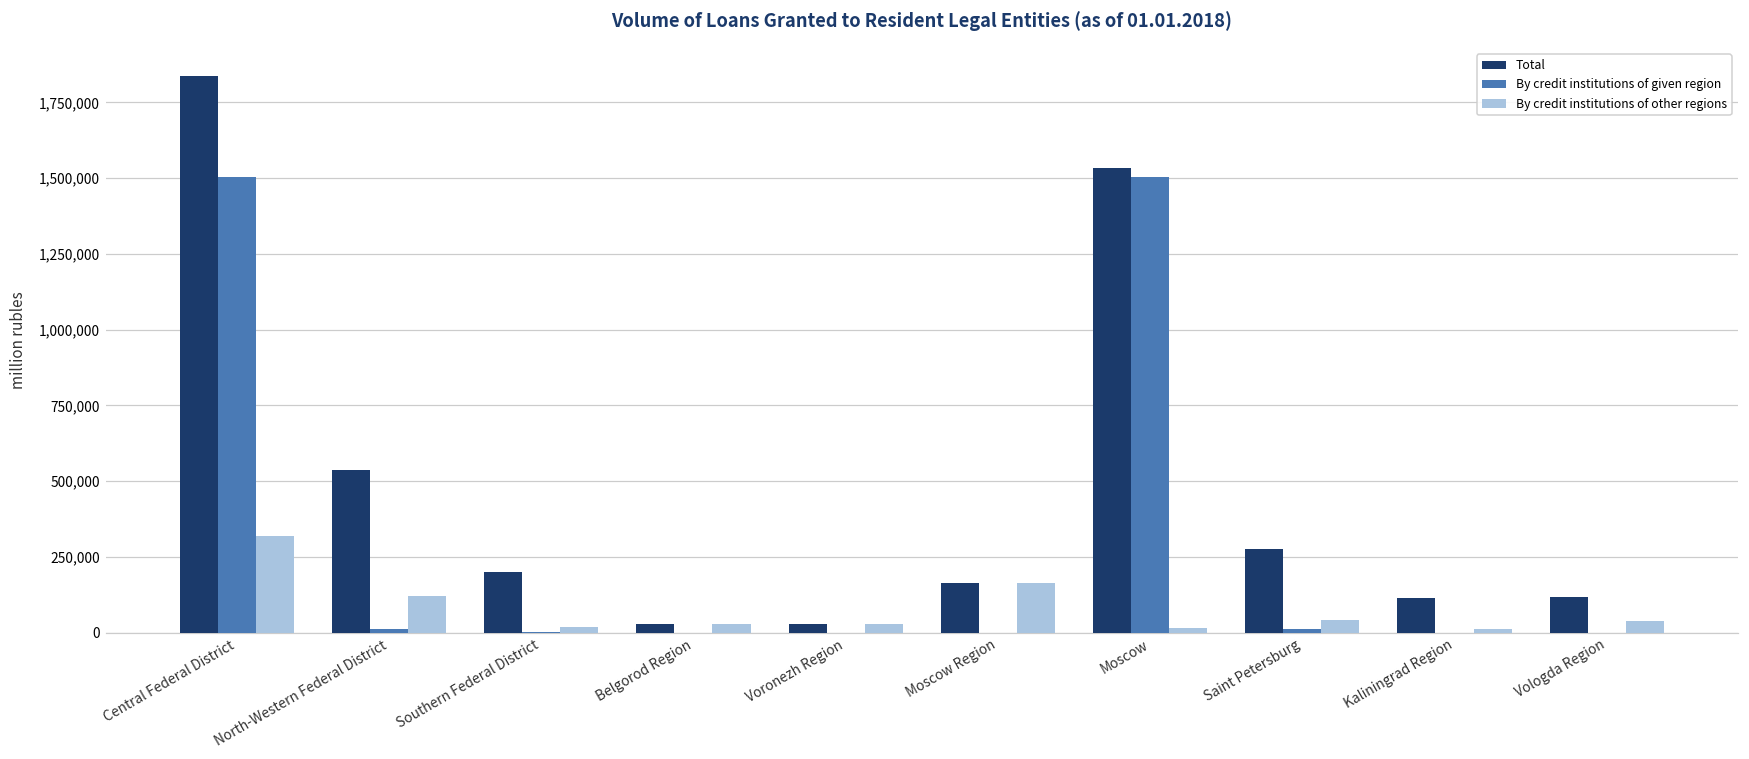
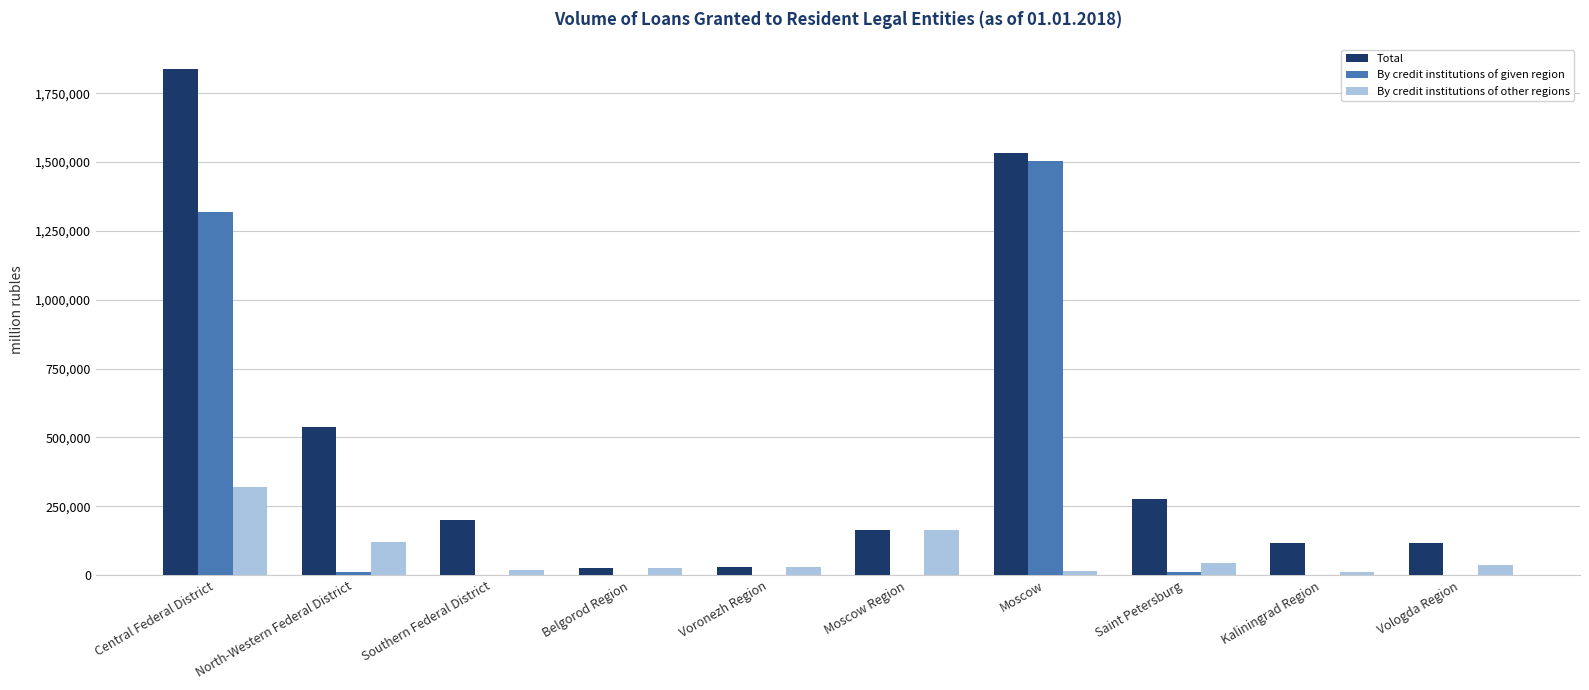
By credit institutions of given region, Central Federal District: 1,500,000 -> 1,320,000
